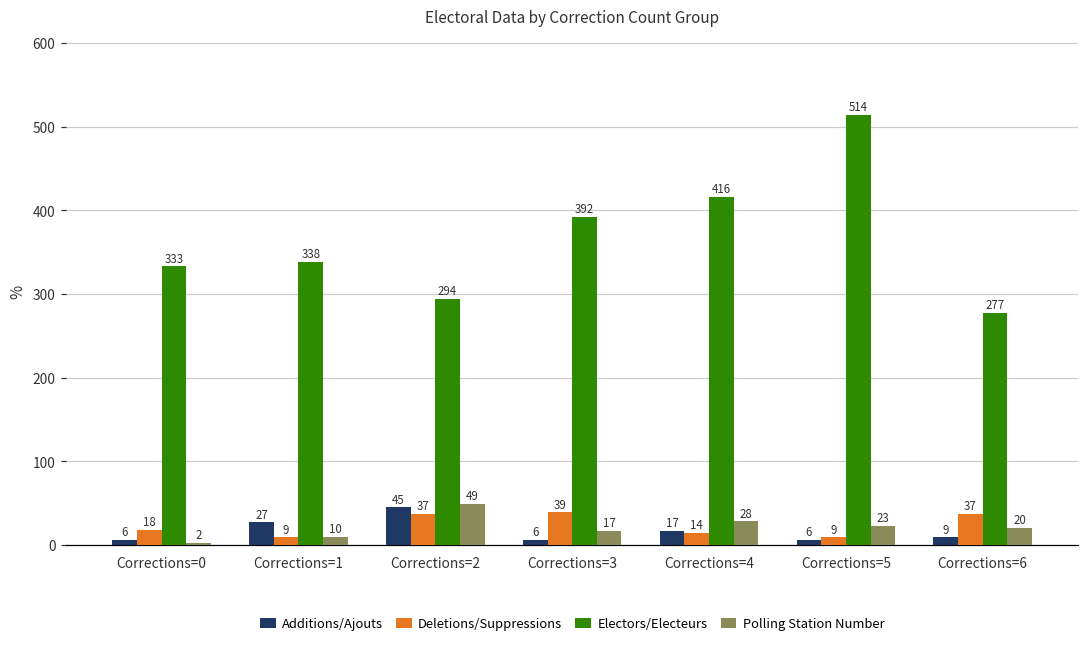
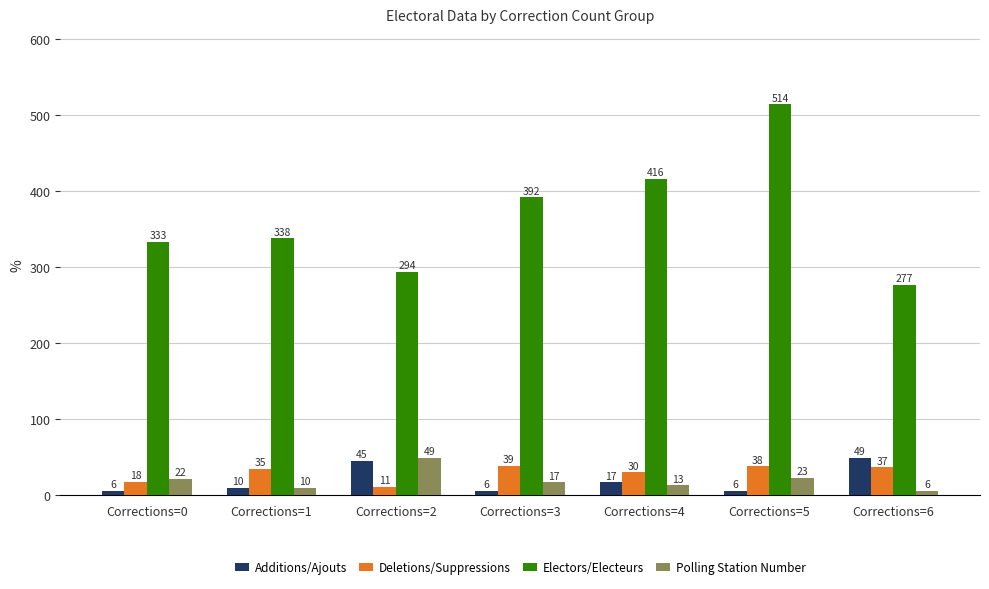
Polling Station Number, Corrections=0: 2 -> 22
Additions/Ajouts, Corrections=1: 27 -> 10
Deletions/Suppressions, Corrections=1: 9 -> 35
Deletions/Suppressions, Corrections=2: 37 -> 11
Deletions/Suppressions, Corrections=4: 14 -> 30
Polling Station Number, Corrections=4: 28 -> 13
Deletions/Suppressions, Corrections=5: 9 -> 38
Additions/Ajouts, Corrections=6: 9 -> 49
Polling Station Number, Corrections=6: 20 -> 6
